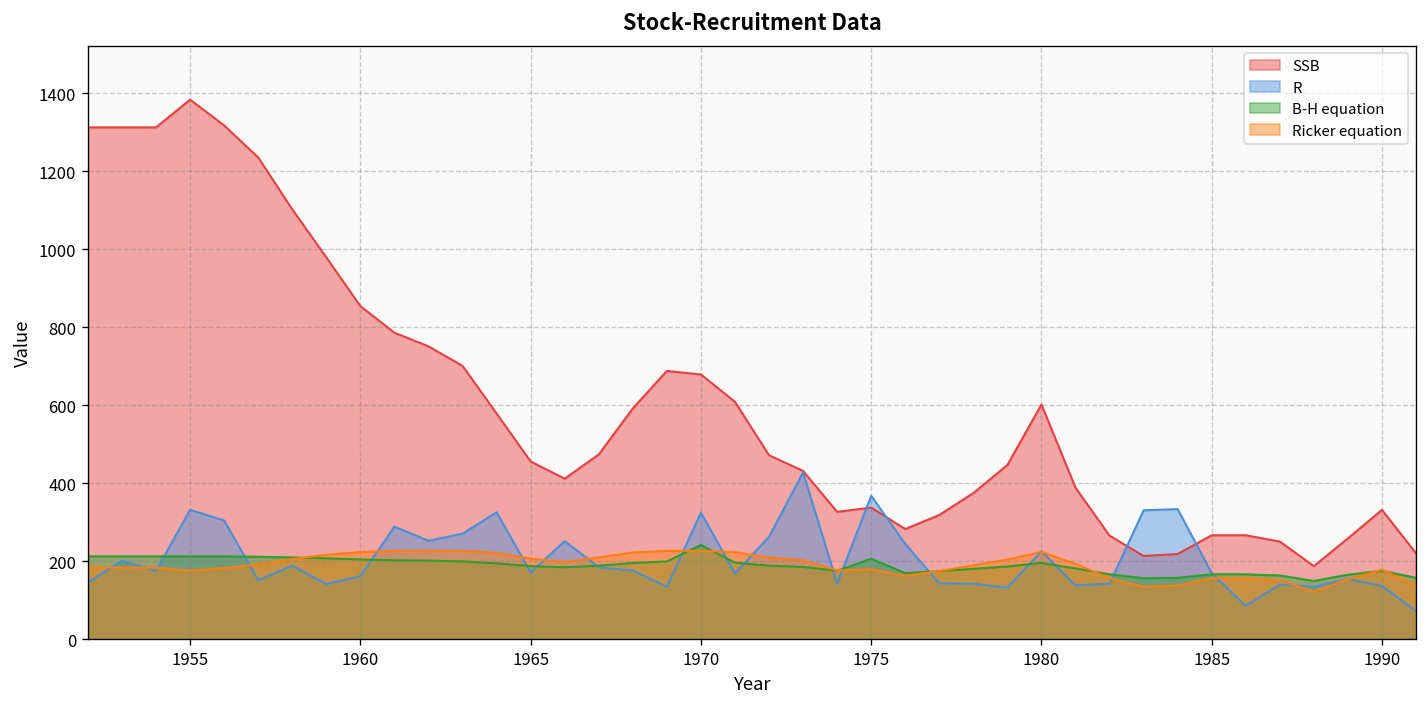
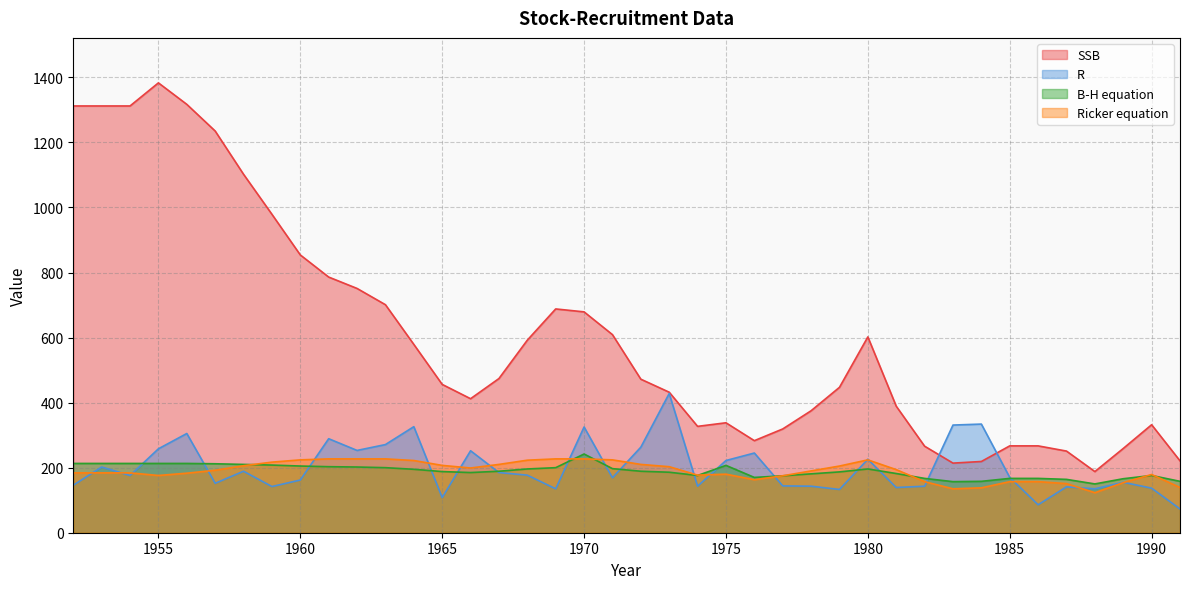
R, 1955: 330 -> 260
R, 1965: 170 -> 110
R, 1975: 370 -> 220
